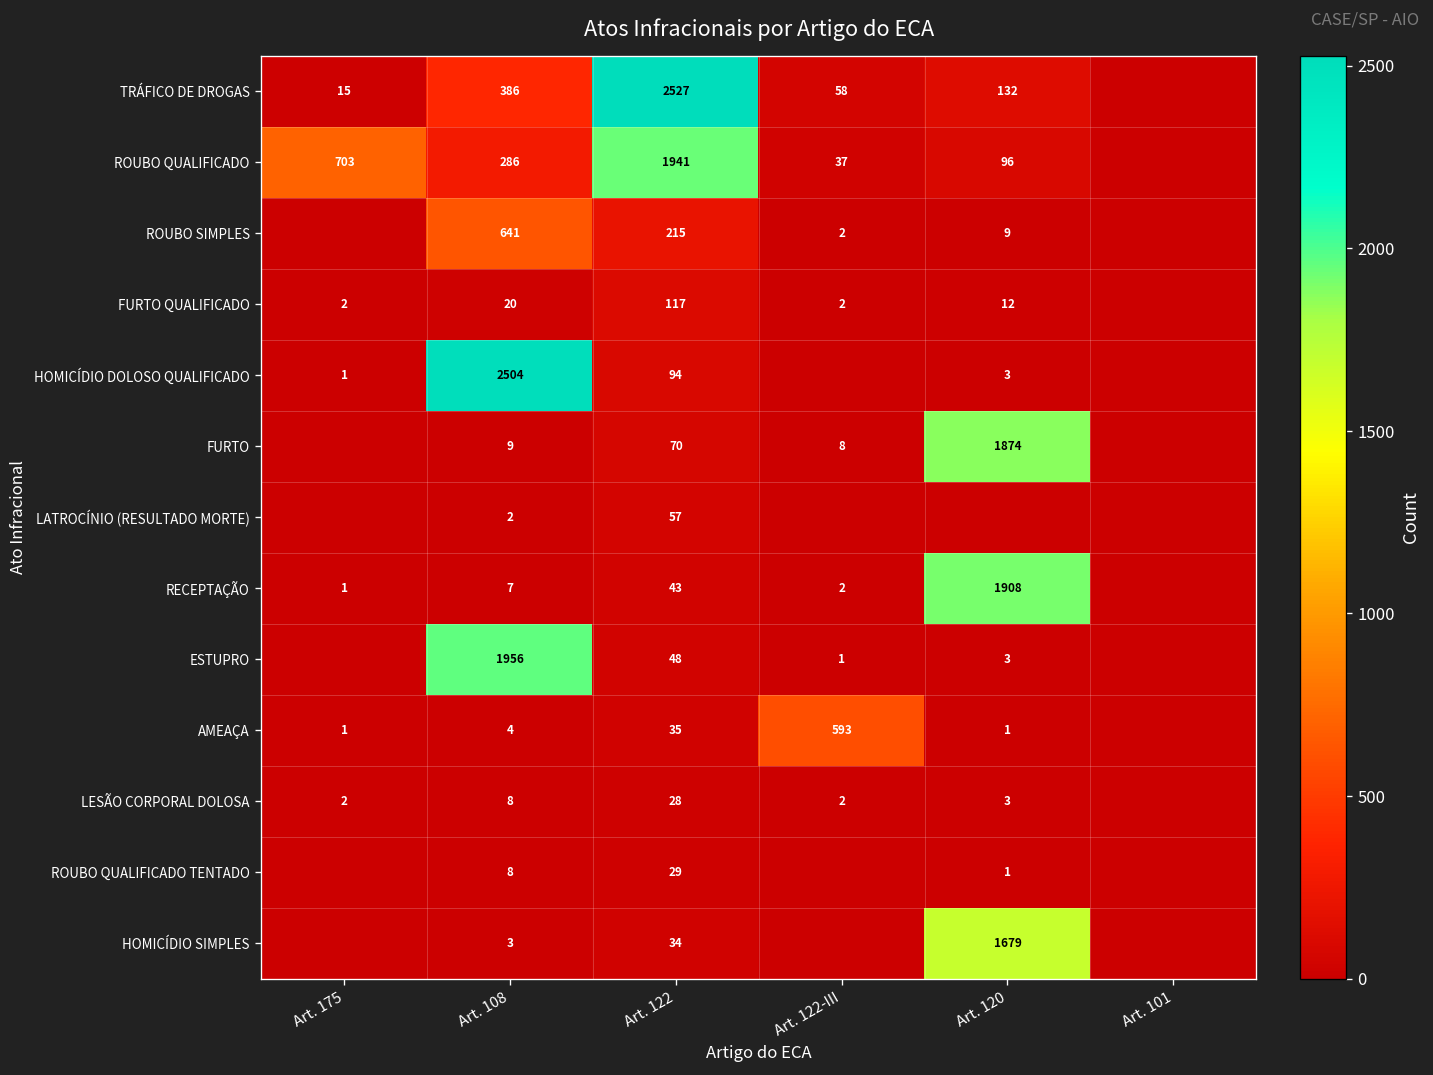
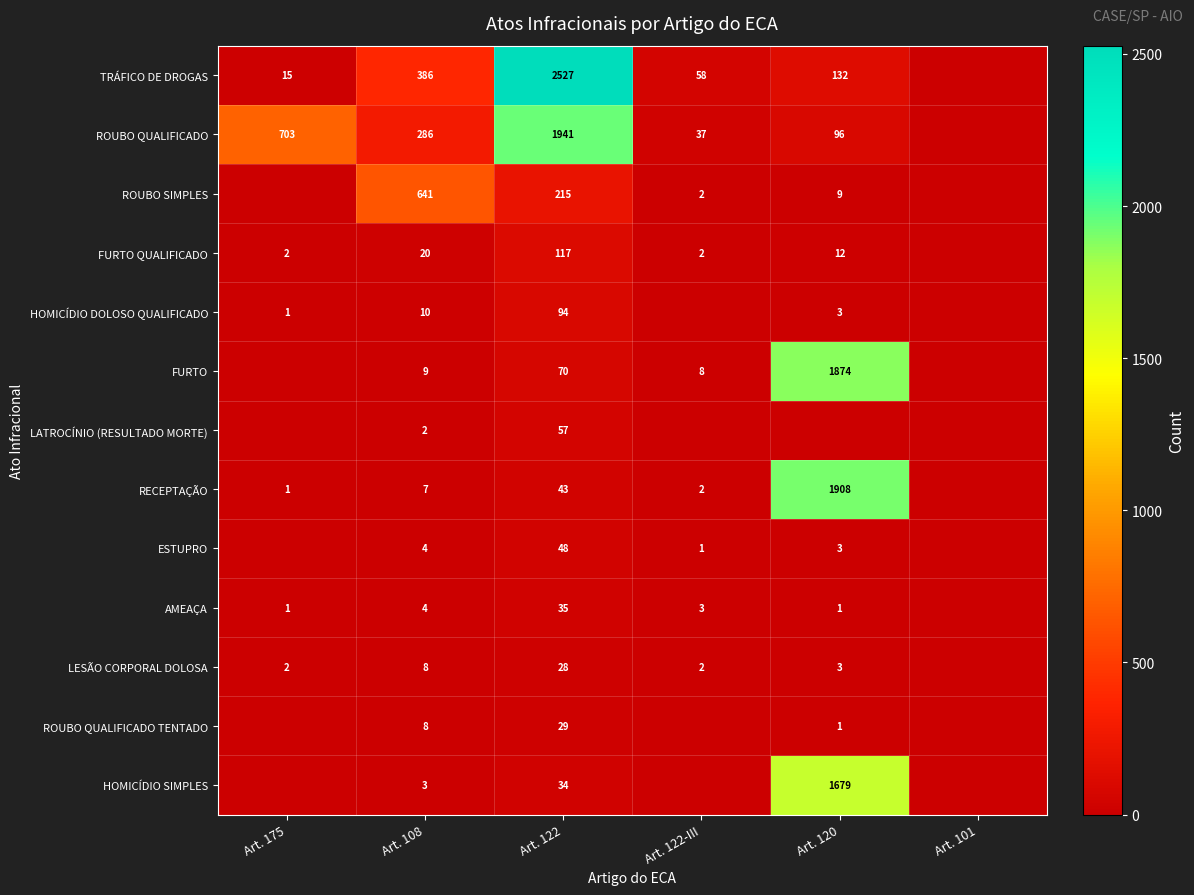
HOMICÍDIO DOLOSO QUALIFICADO, Art. 108: 2504 -> 10
ESTUPRO, Art. 108: 1956 -> 4
AMEAÇA, Art. 122-III: 593 -> 3
